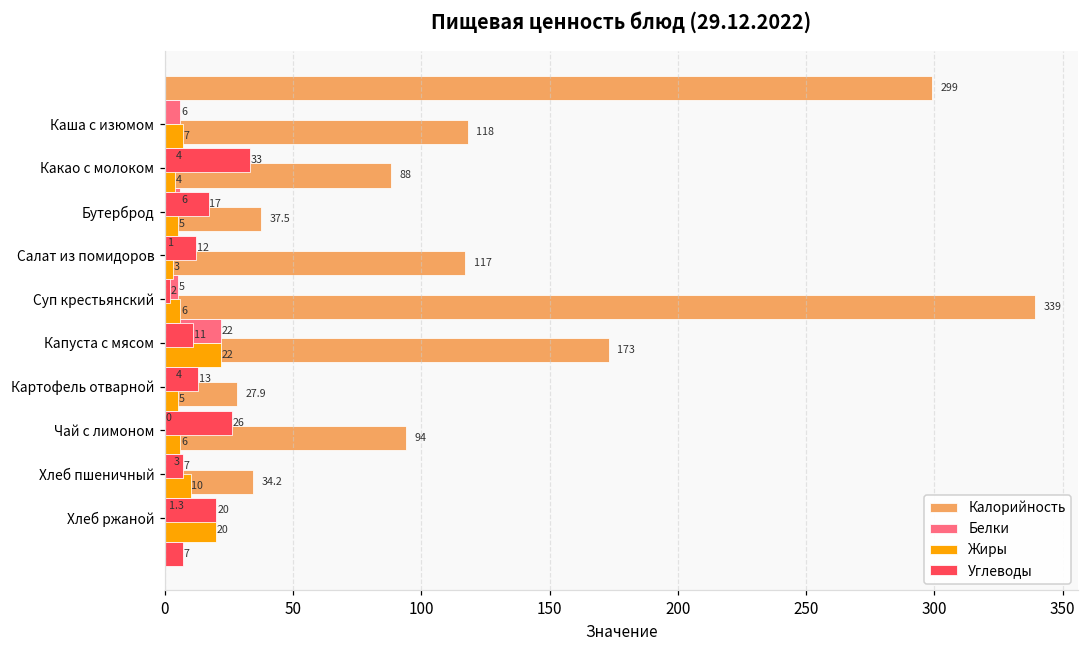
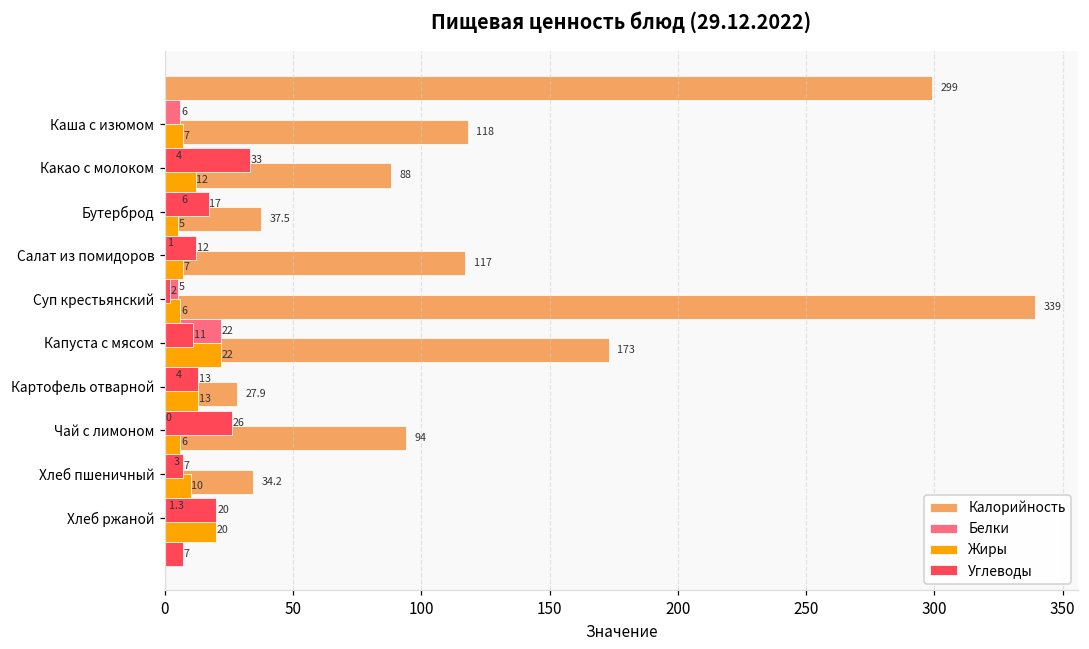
Жиры, Какао с молоком: 4 -> 12
Жиры, Салат из помидоров: 3 -> 7
Жиры, Картофель отварной: 5 -> 13
